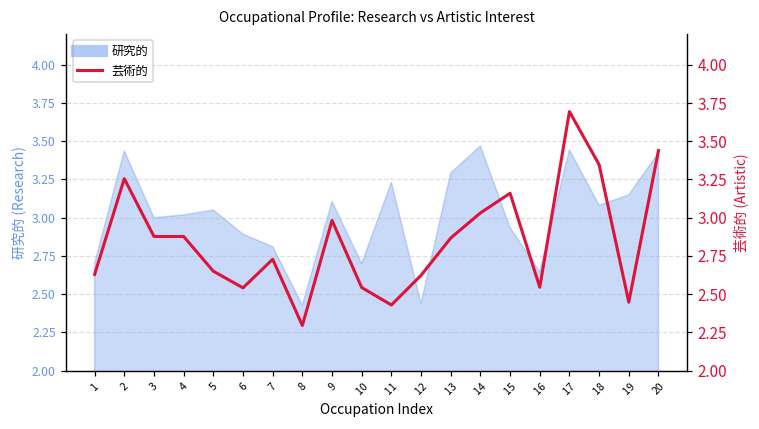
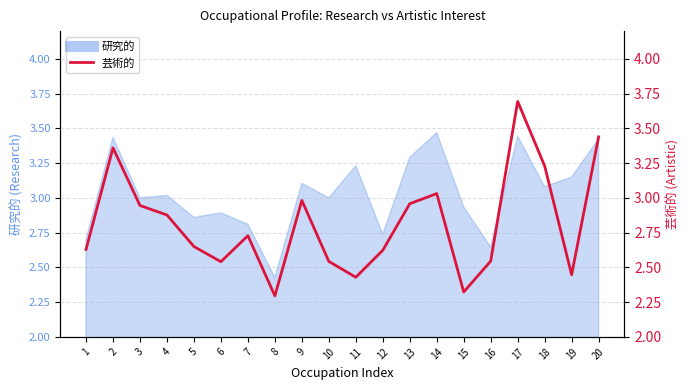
研究的, 5: 3.05 -> 2.86
研究的, 10: 2.7 -> 3.0
研究的, 12: 2.44 -> 2.74
芸術的, 2: 3.26 -> 3.36
芸術的, 3: 2.88 -> 2.95
芸術的, 13: 2.87 -> 2.96
芸術的, 15: 3.16 -> 2.32
芸術的, 18: 3.35 -> 3.23
